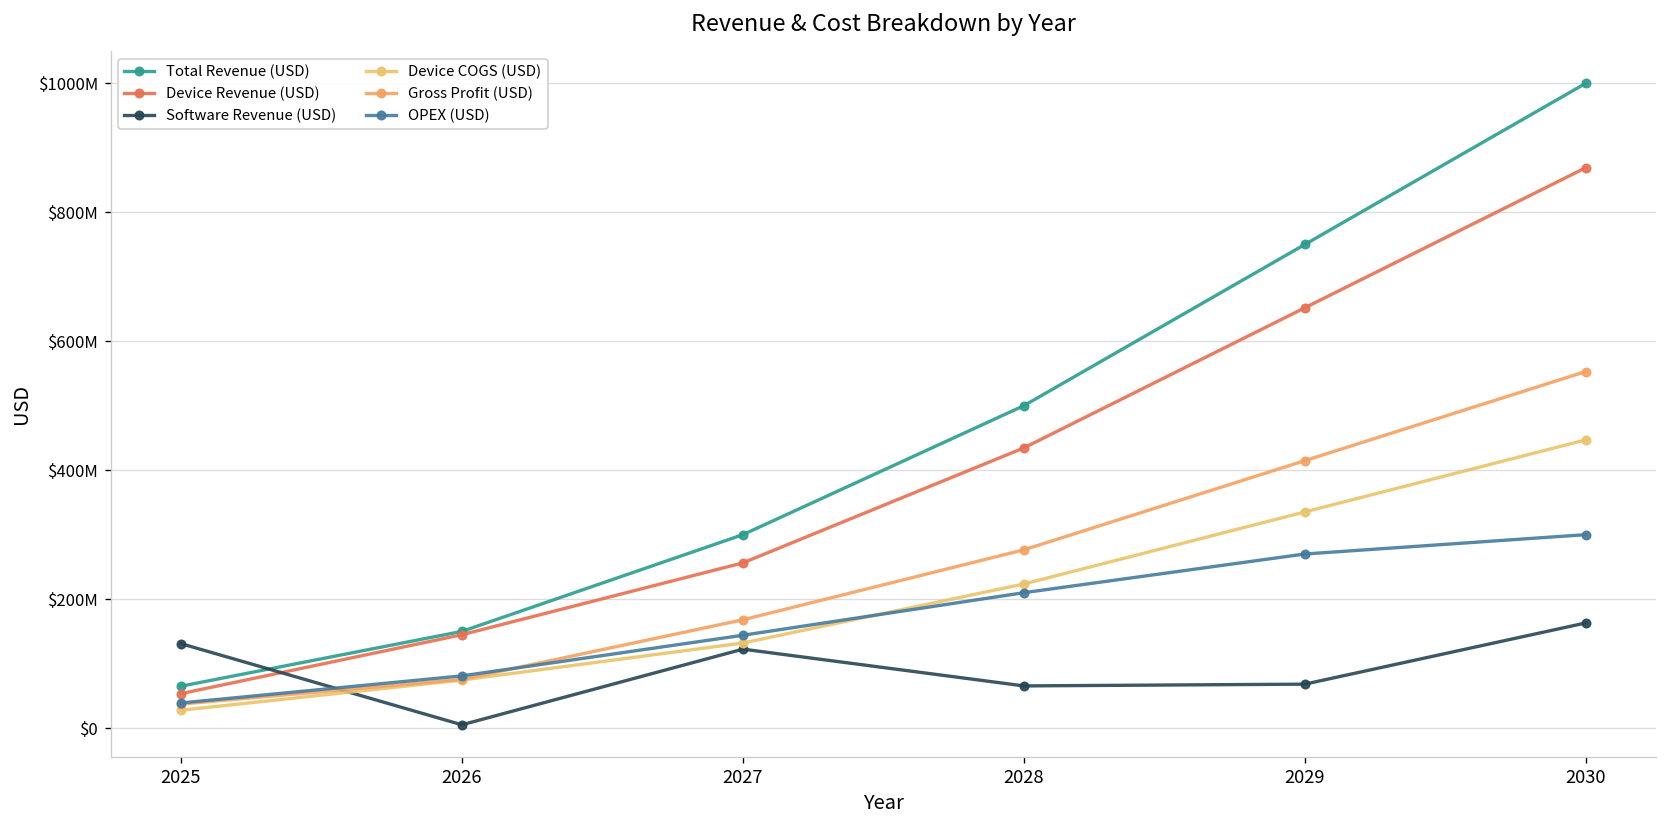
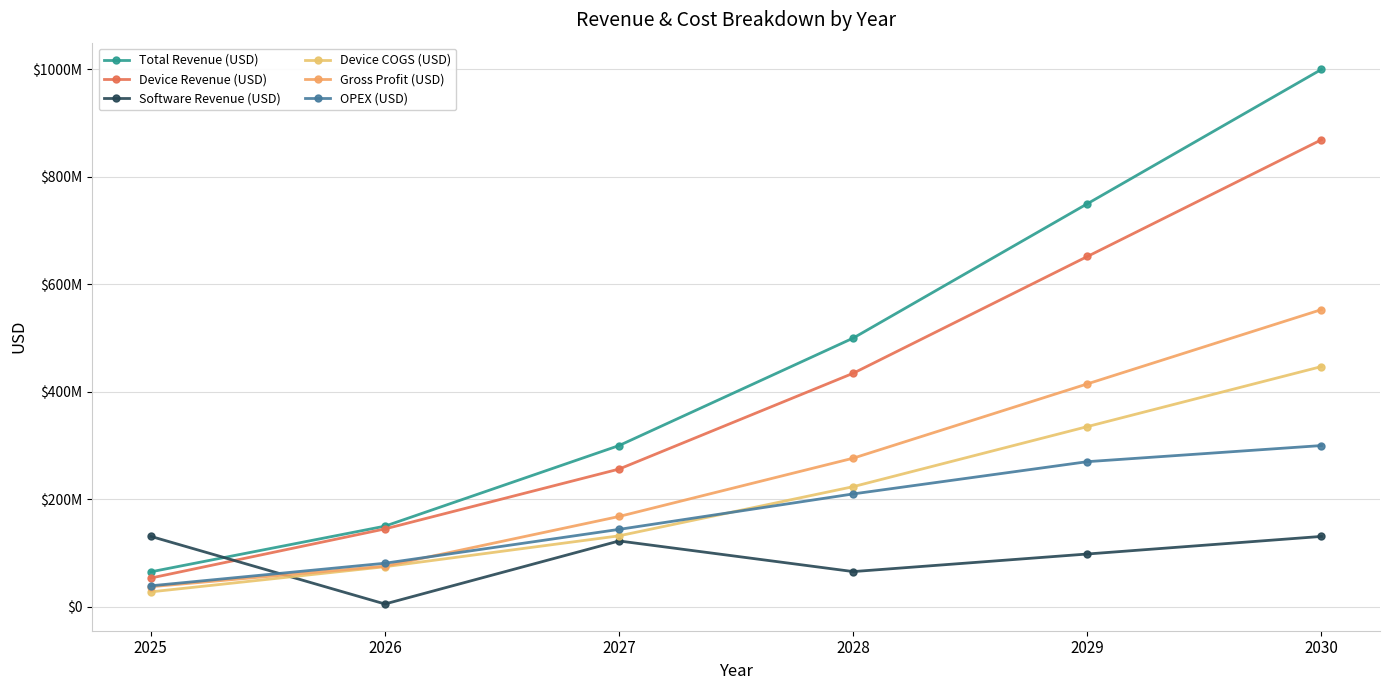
Software Revenue (USD), 2029: $70000000 -> $100000000
Software Revenue (USD), 2030: $160000000 -> $130000000
